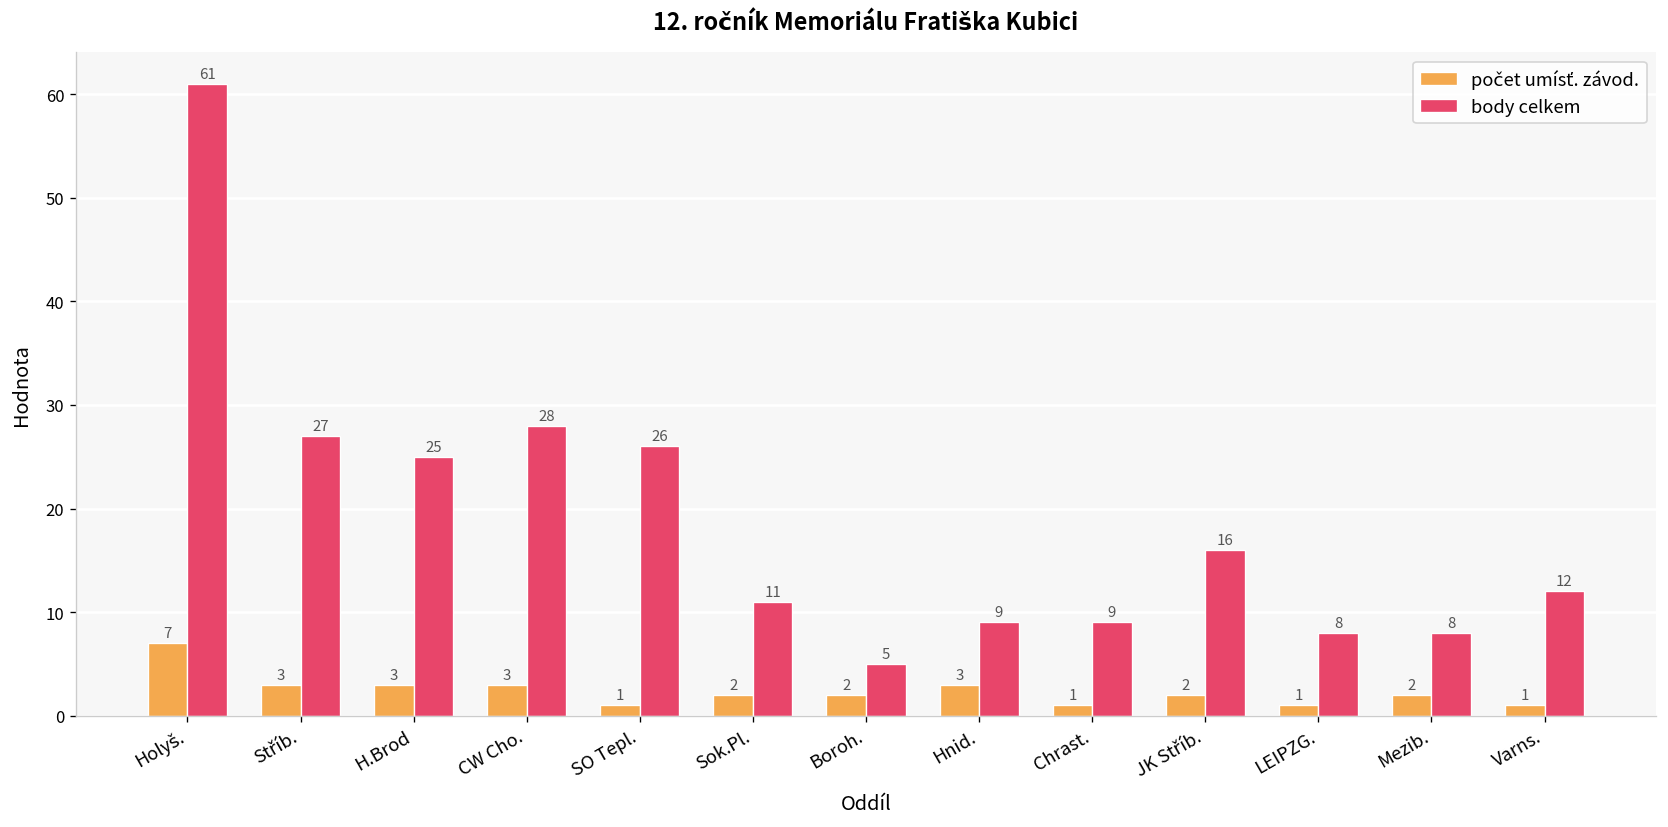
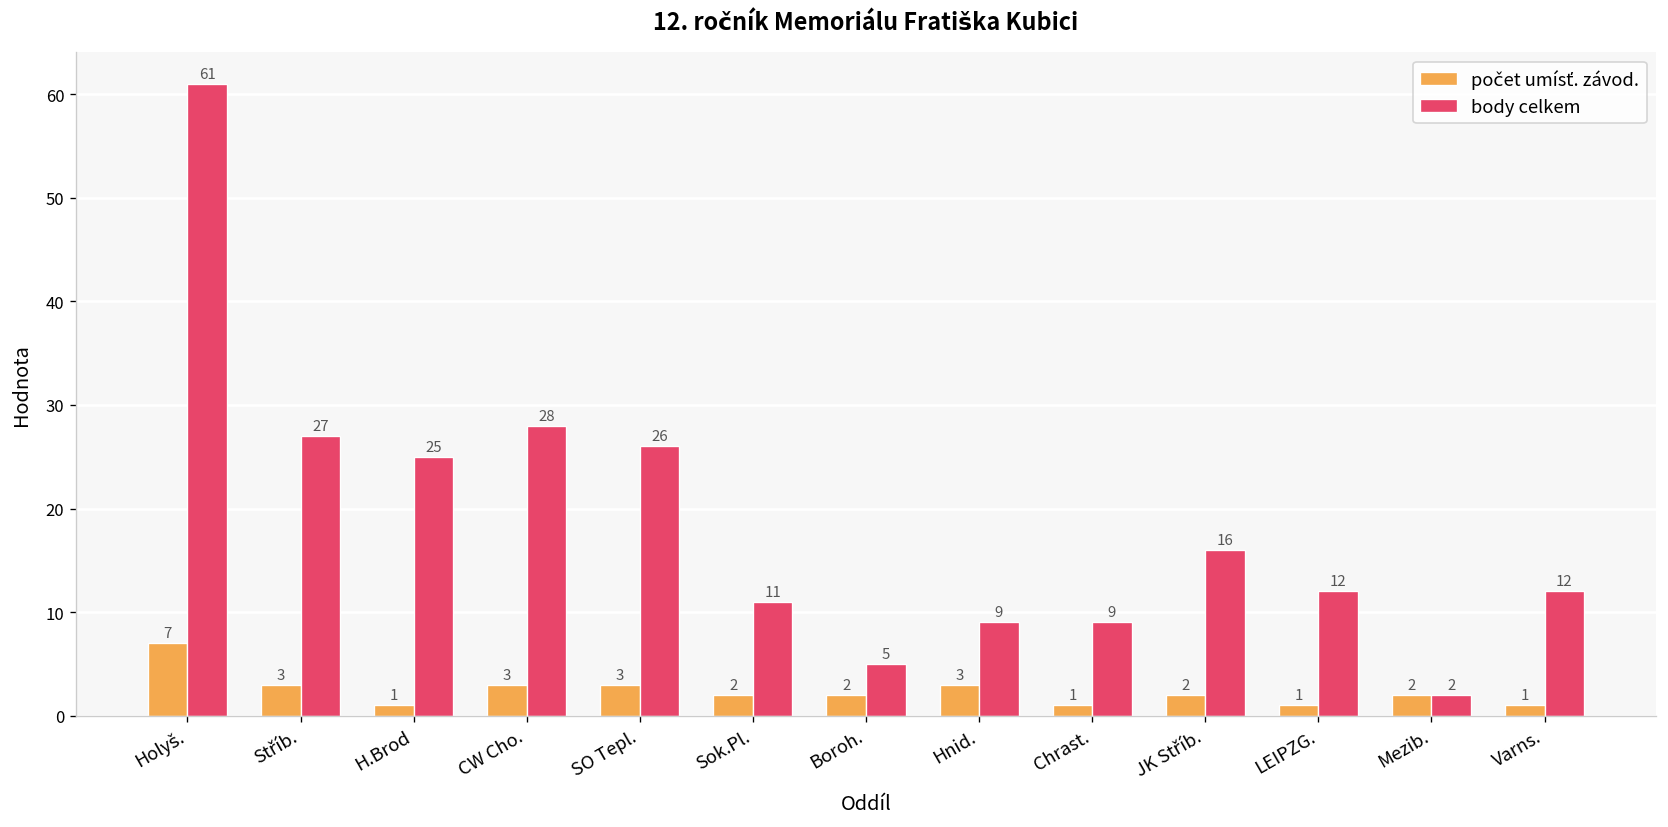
počet umísť. závod., H.Brod: 3 -> 1
počet umísť. závod., SO Tepl.: 1 -> 3
body celkem, LEIPZG.: 8 -> 12
body celkem, Mezib.: 8 -> 2
